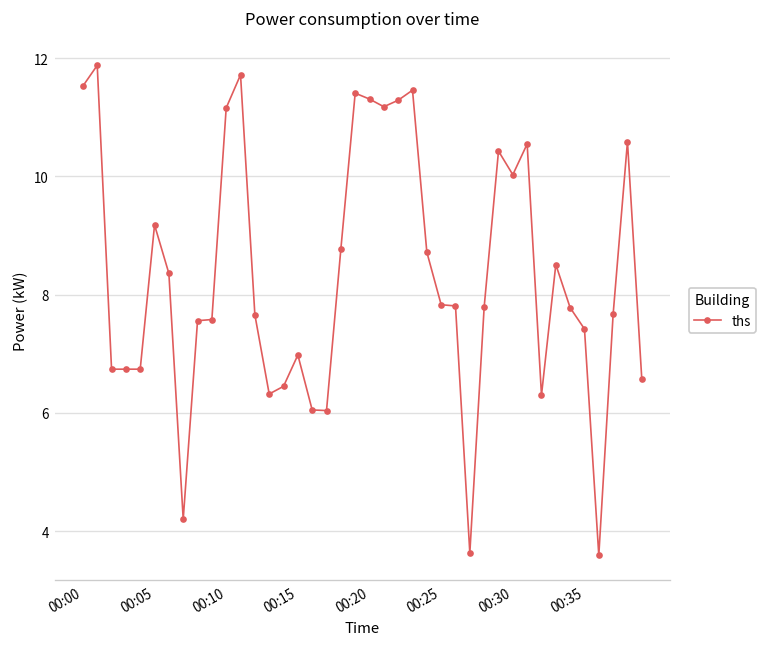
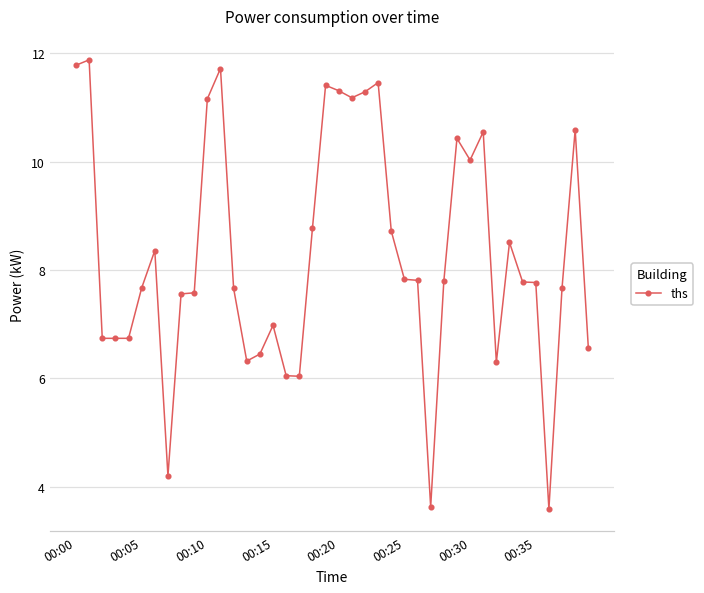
00:00: 11.5 -> 11.8
00:05: 9.2 -> 7.7
00:35: 7.4 -> 7.8
